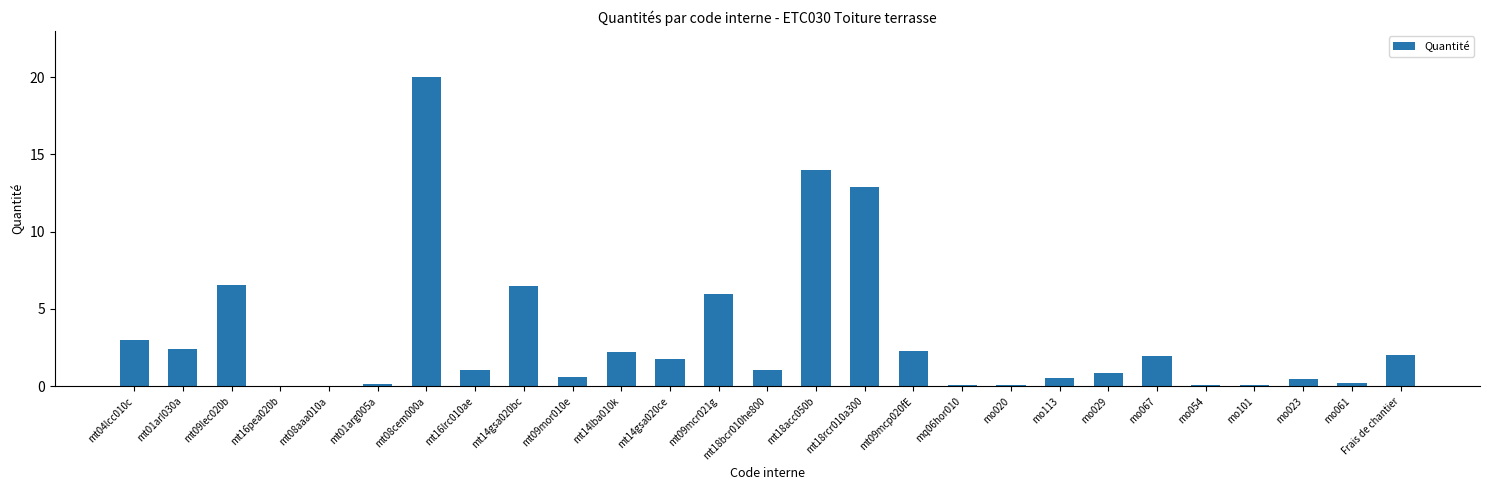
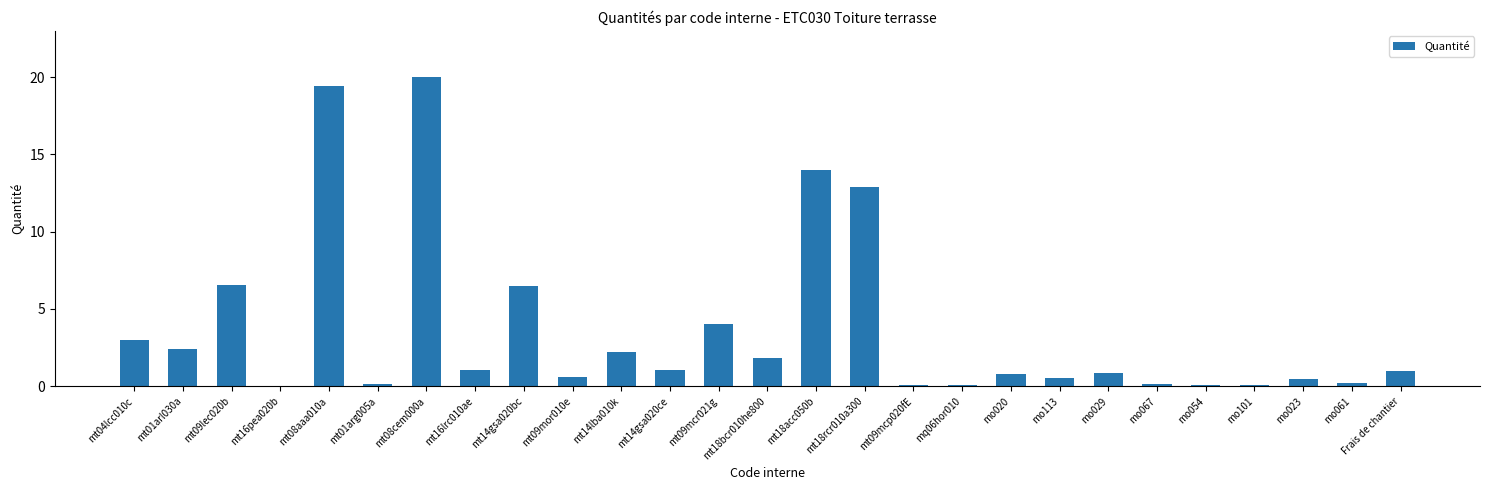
mt08aaa010a: 0.0 -> 19.5
mt14gsa020ce: 1.7 -> 1.1
mt09mcr021g: 6 -> 4
mt18bcr010he800: 1.1 -> 1.8
mt09mcp020fE: 2.3 -> 0.1
mo020: 0.1 -> 0.8
mo067: 2.0 -> 0.2
Frais de chantier: 2 -> 1
